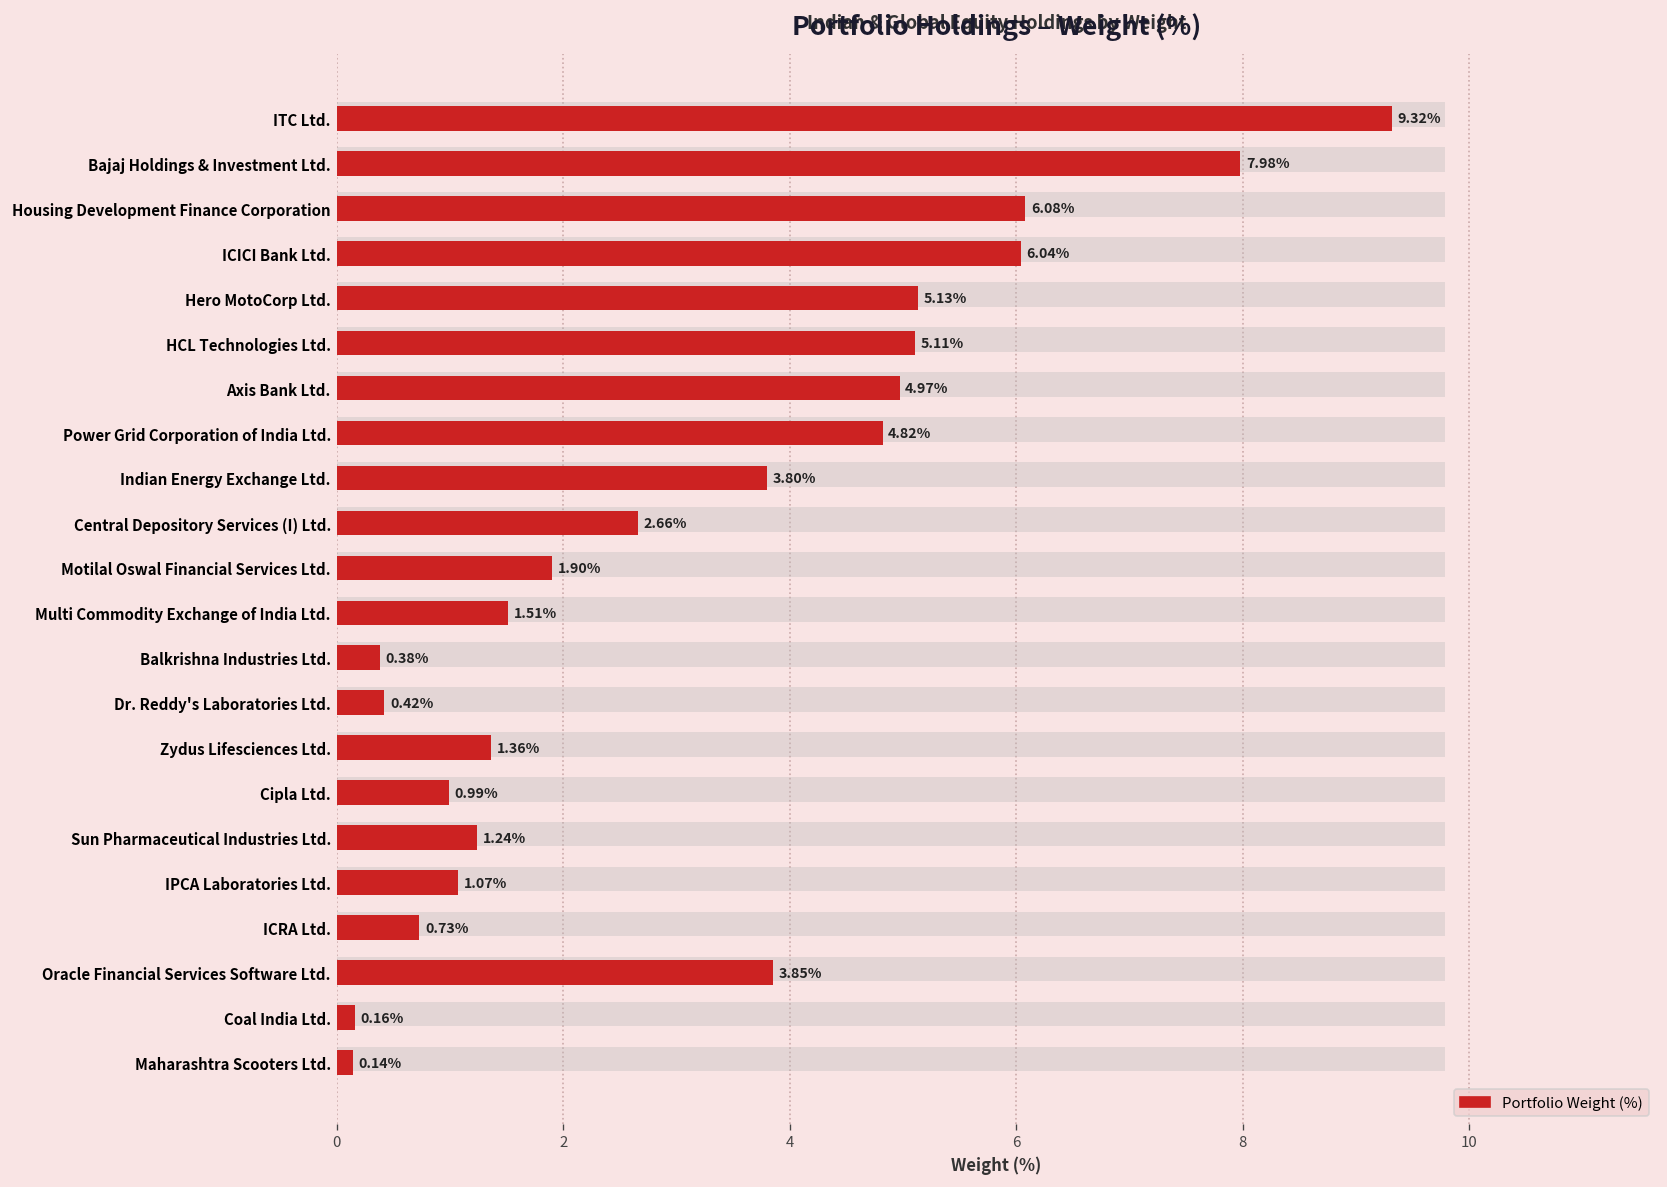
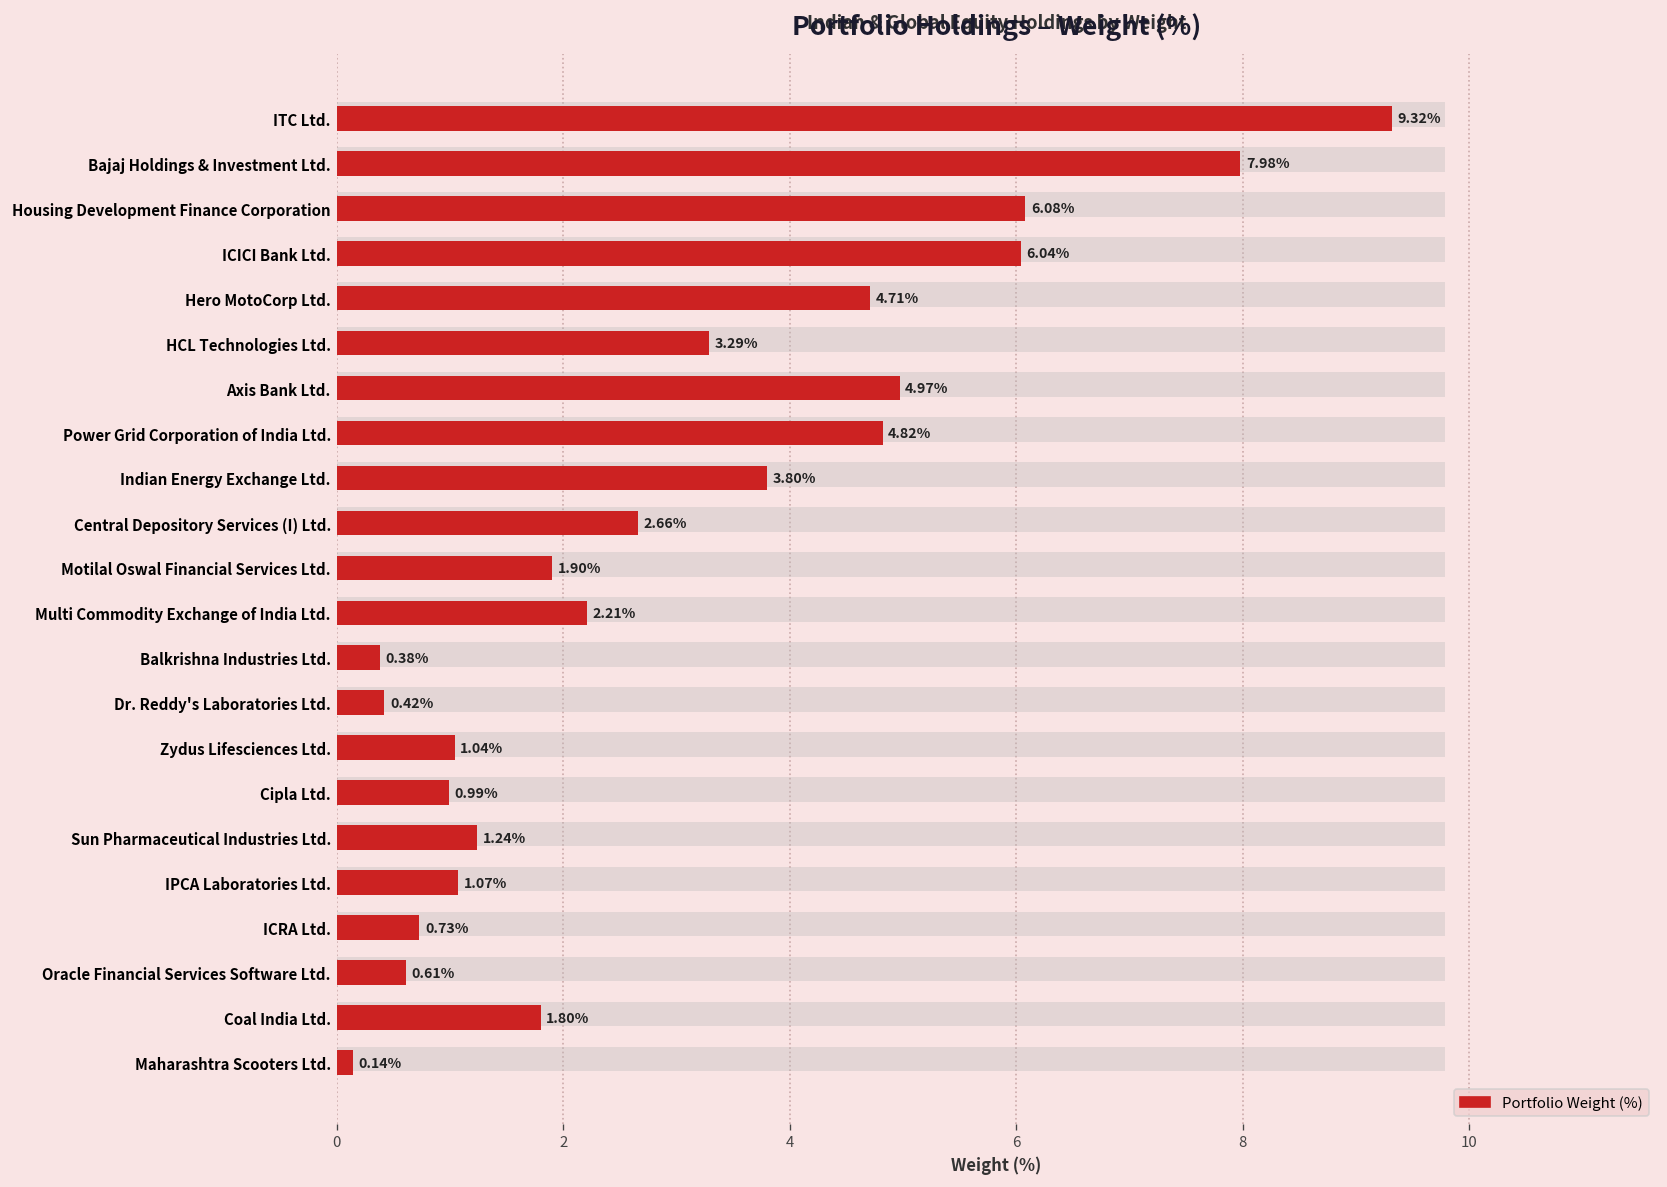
Portfolio Weight (%), Hero MotoCorp Ltd.: 5.13% -> 4.71%
Portfolio Weight (%), HCL Technologies Ltd.: 5.11% -> 3.29%
Portfolio Weight (%), Multi Commodity Exchange of India Ltd.: 1.51% -> 2.21%
Portfolio Weight (%), Zydus Lifesciences Ltd.: 1.36% -> 1.04%
Portfolio Weight (%), Oracle Financial Services Software Ltd.: 3.85% -> 0.61%
Portfolio Weight (%), Coal India Ltd.: 0.16% -> 1.80%
